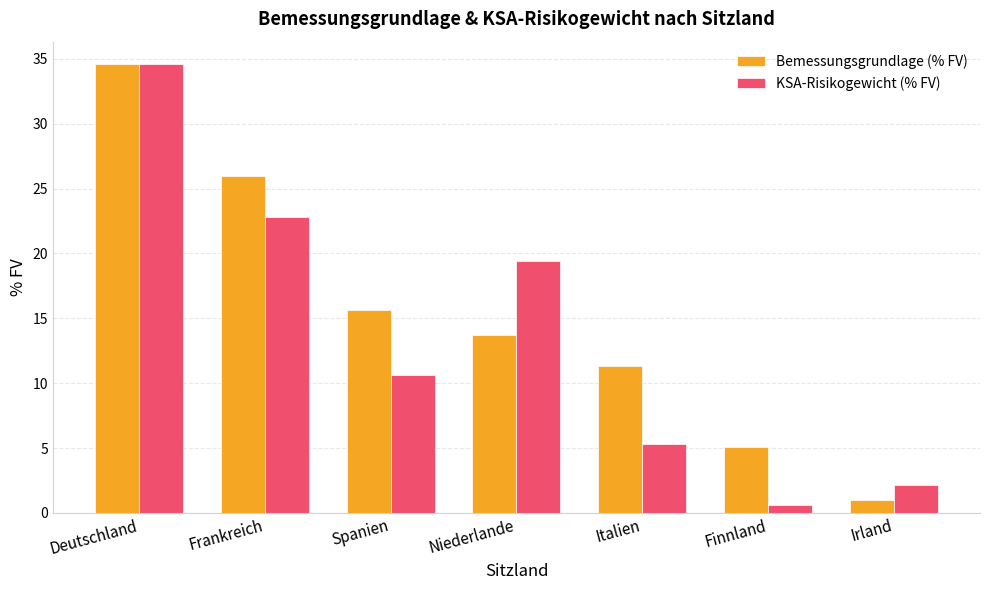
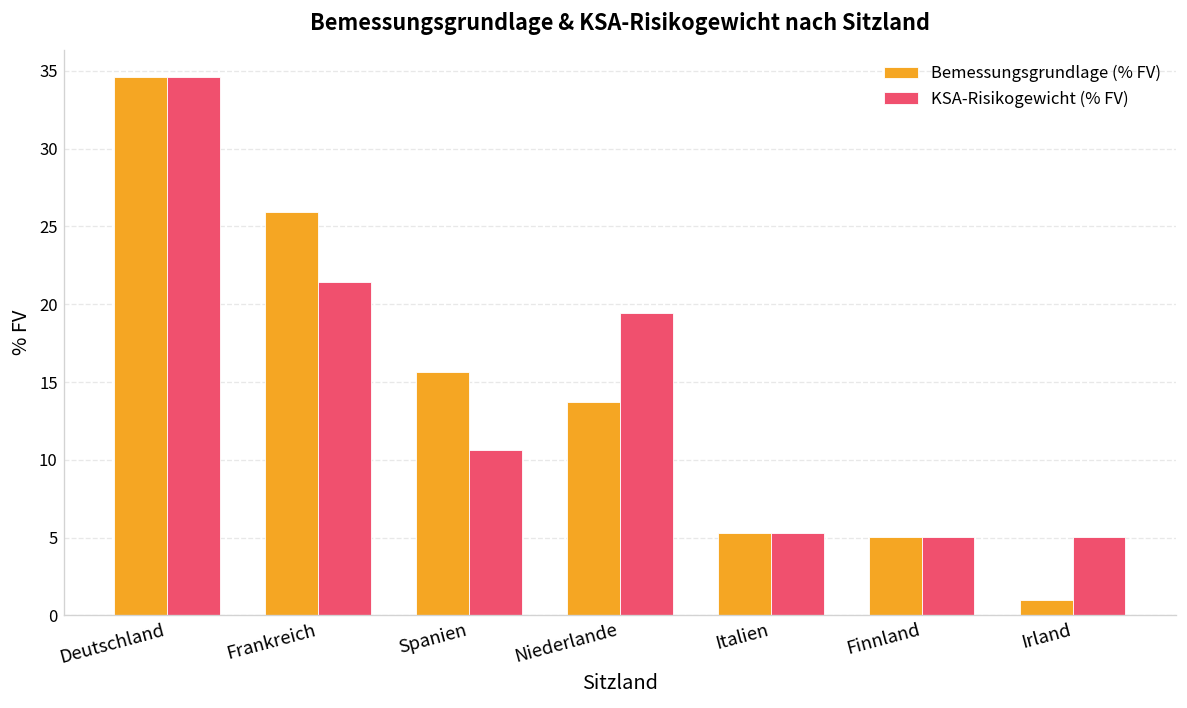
KSA-Risikogewicht (% FV), Frankreich: 22.8 -> 21.4
Bemessungsgrundlage (% FV), Italien: 11.3 -> 5.3
KSA-Risikogewicht (% FV), Finnland: 0.6 -> 5.1
KSA-Risikogewicht (% FV), Irland: 2.2 -> 5.0
